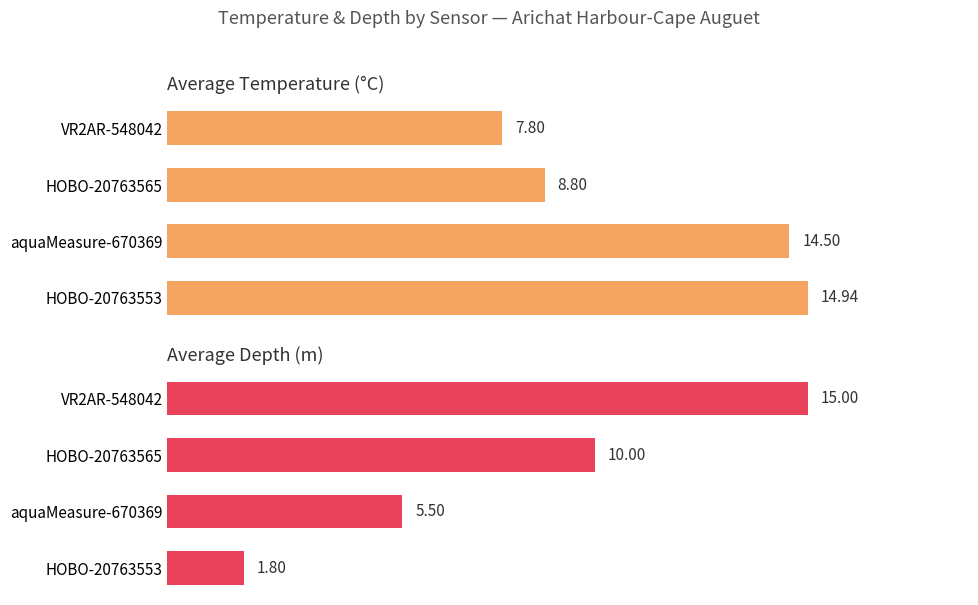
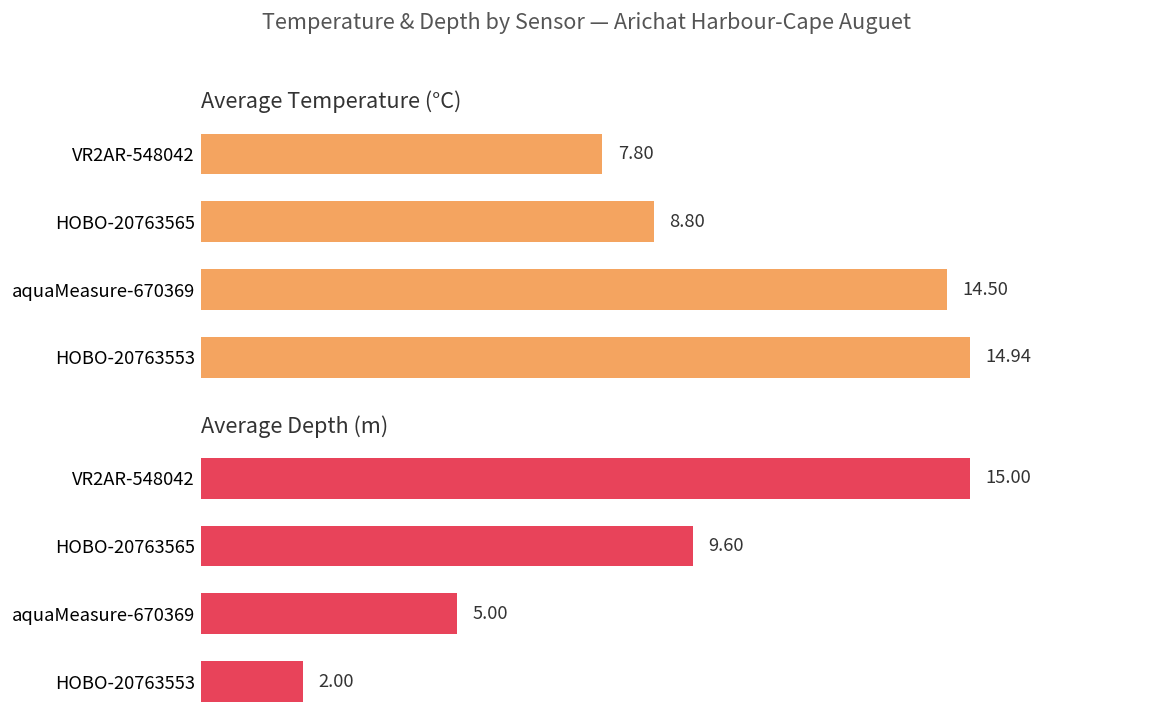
Average Depth (m), HOBO-20763565: 10.00 -> 9.60
Average Depth (m), aquaMeasure-670369: 5.50 -> 5.00
Average Depth (m), HOBO-20763553: 1.80 -> 2.00
